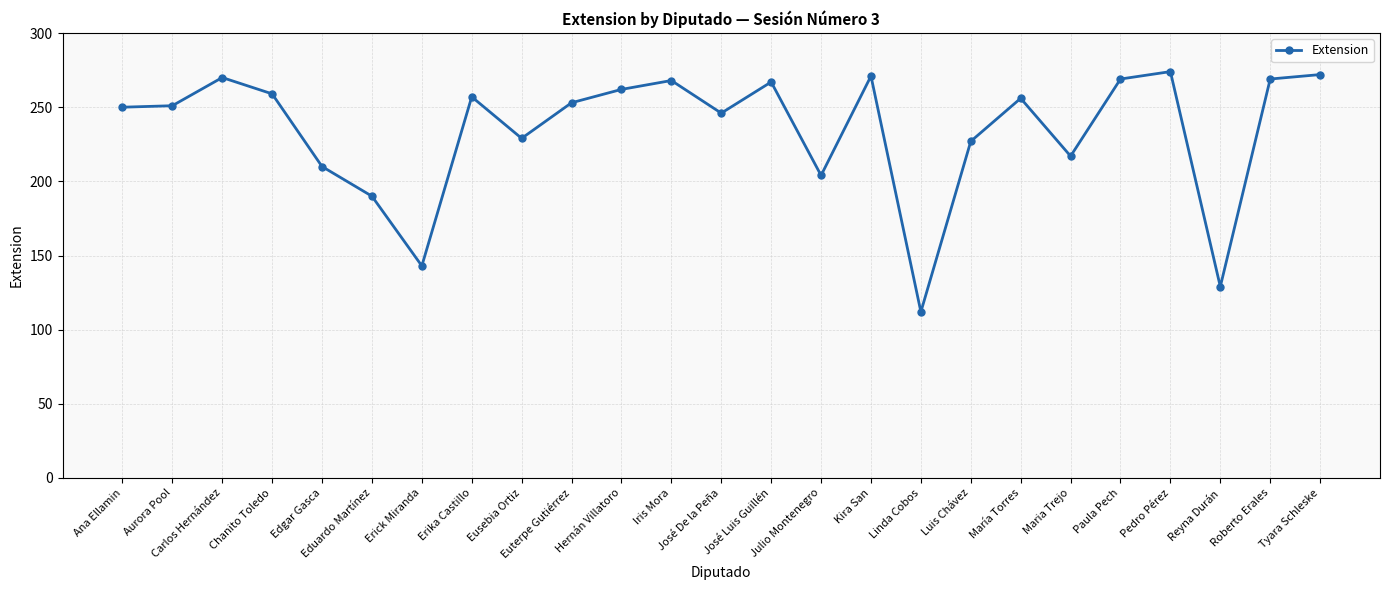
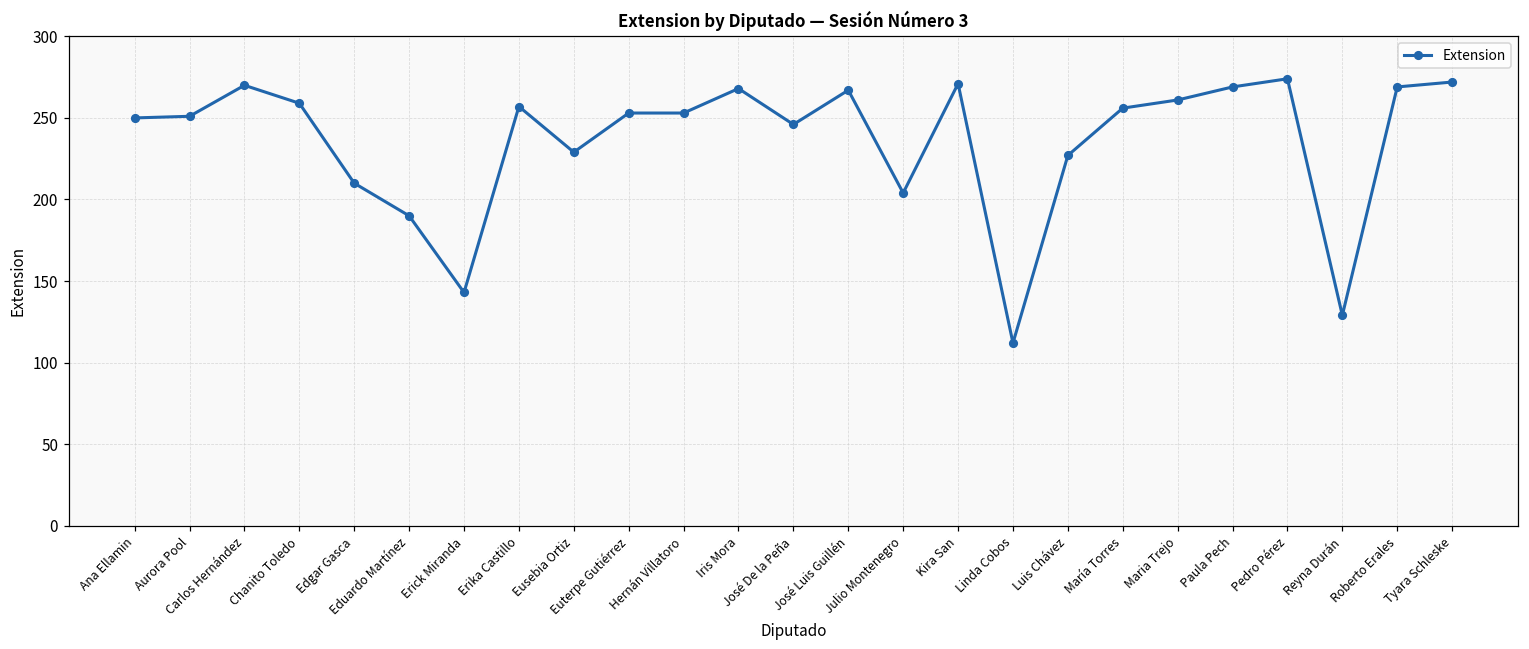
Hernán Villatoro: 262 -> 253
Maria Trejo: 217 -> 261
